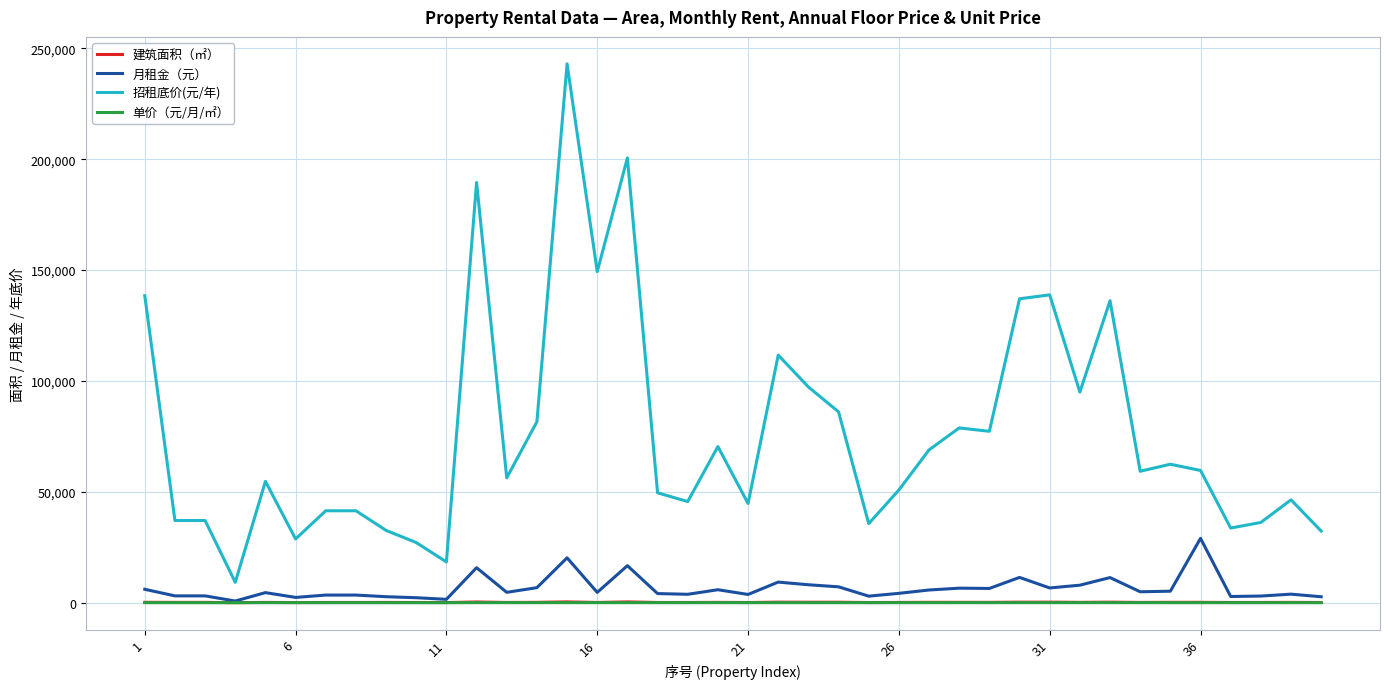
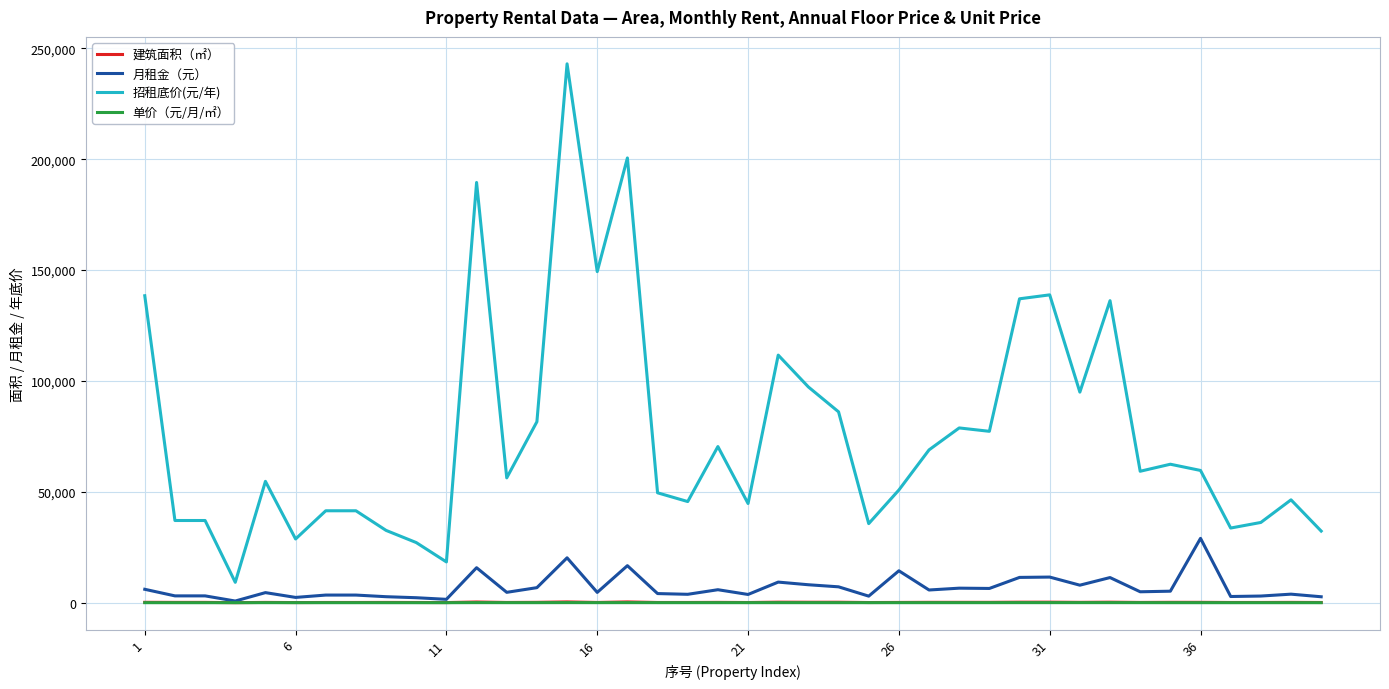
月租金（元）, 26: 4,000 -> 14,000
月租金（元）, 31: 7,000 -> 12,000
